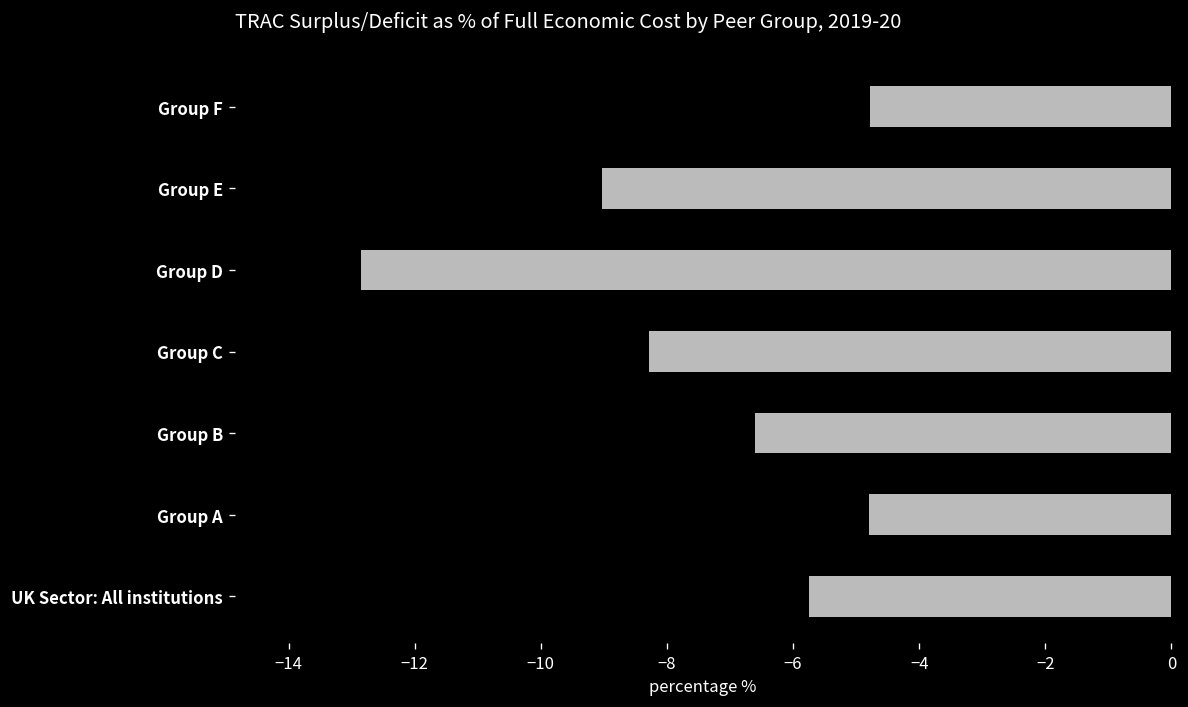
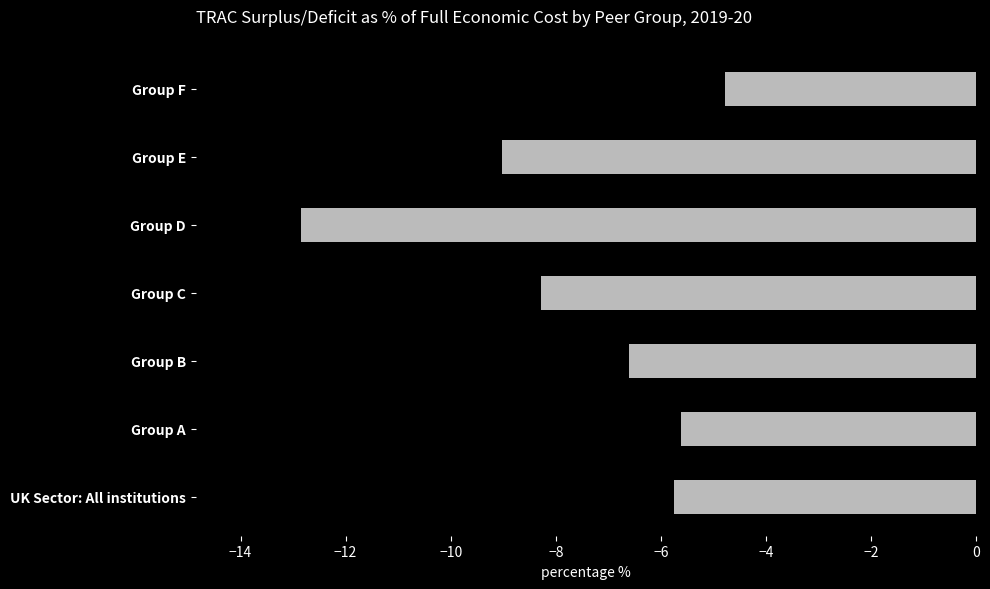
Group A: -4.8 -> -5.6
